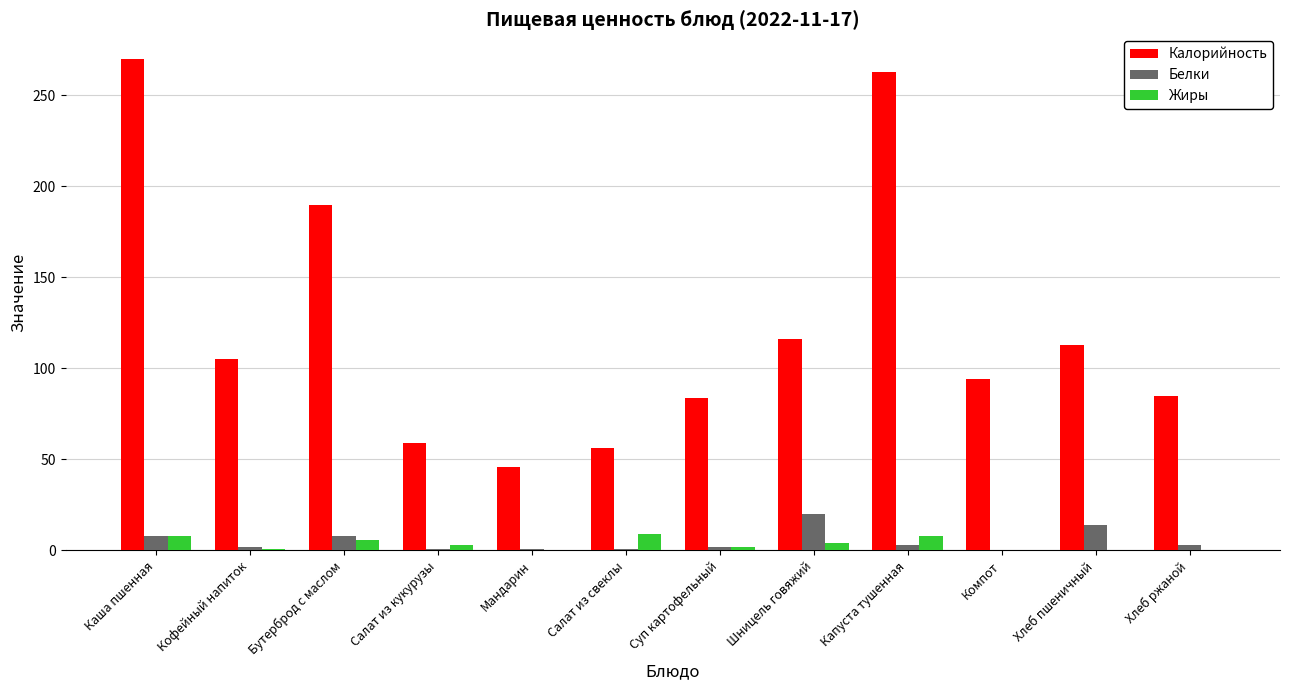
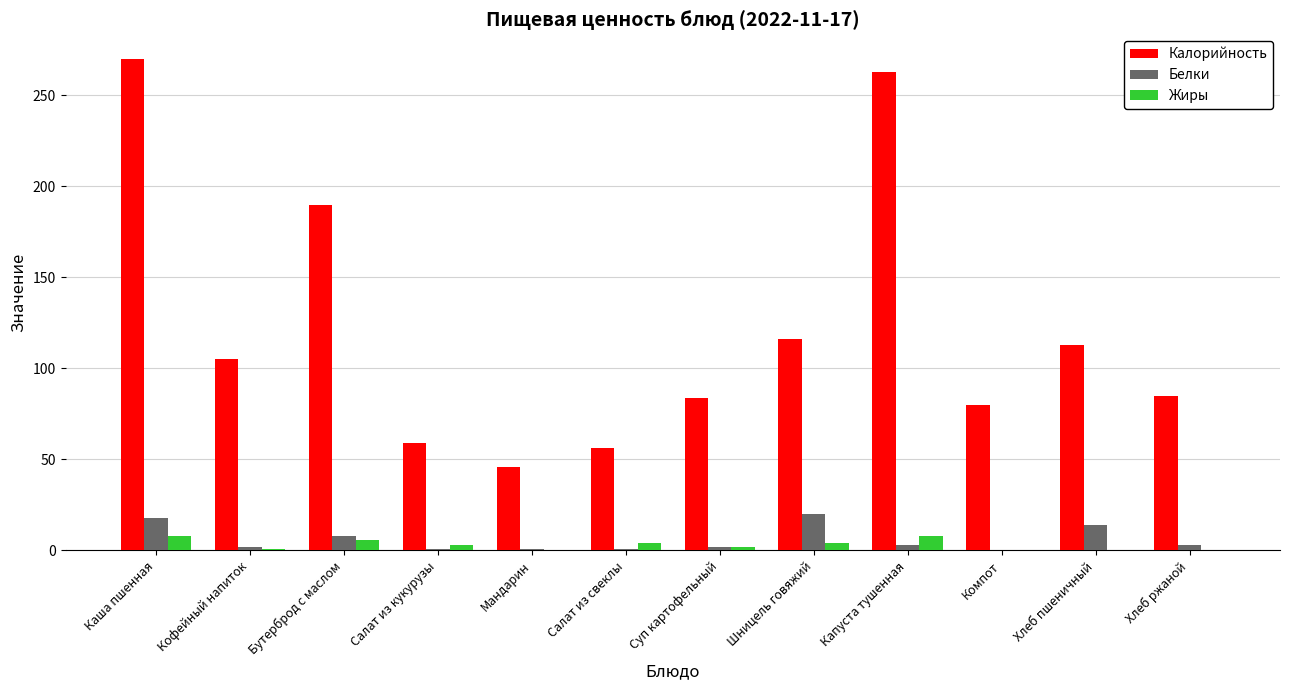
Белки, Каша пшенная: 8 -> 18
Жиры, Салат из свеклы: 9 -> 4
Калорийность, Компот: 94 -> 80
